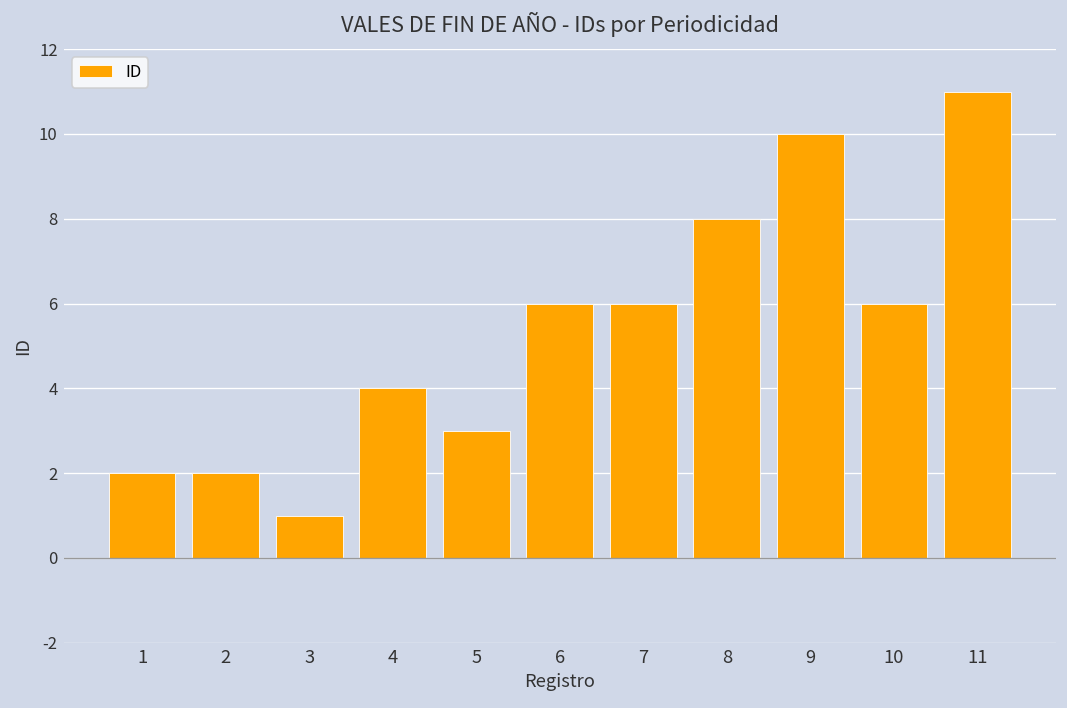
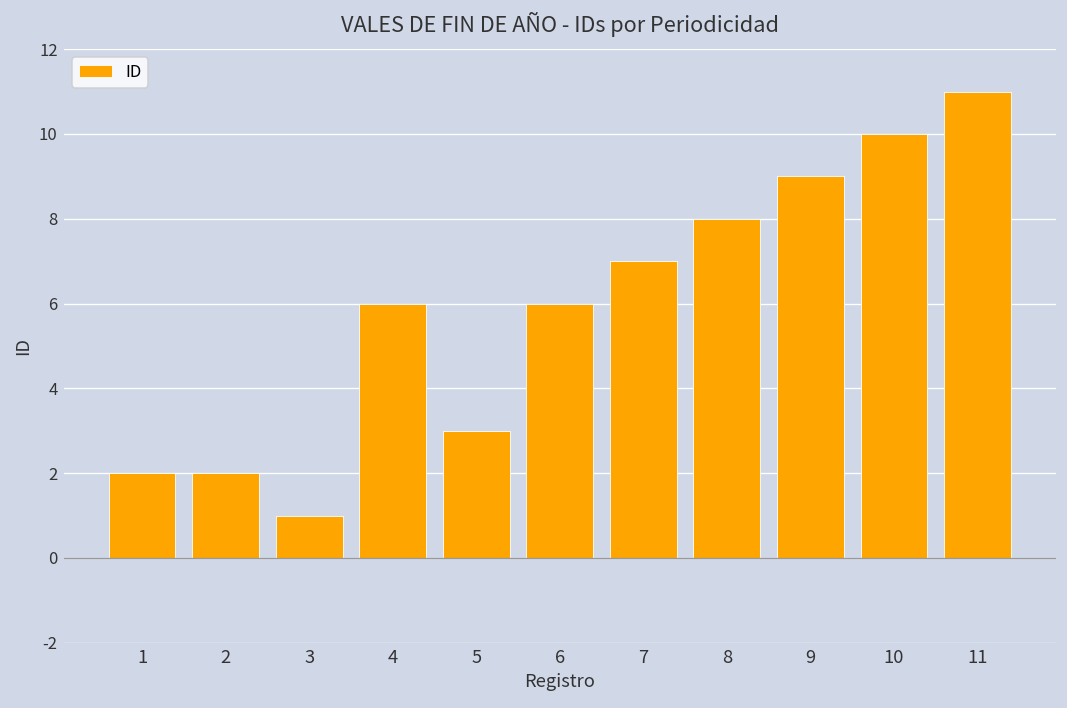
4: 4 -> 6
7: 6 -> 7
9: 10 -> 9
10: 6 -> 10
